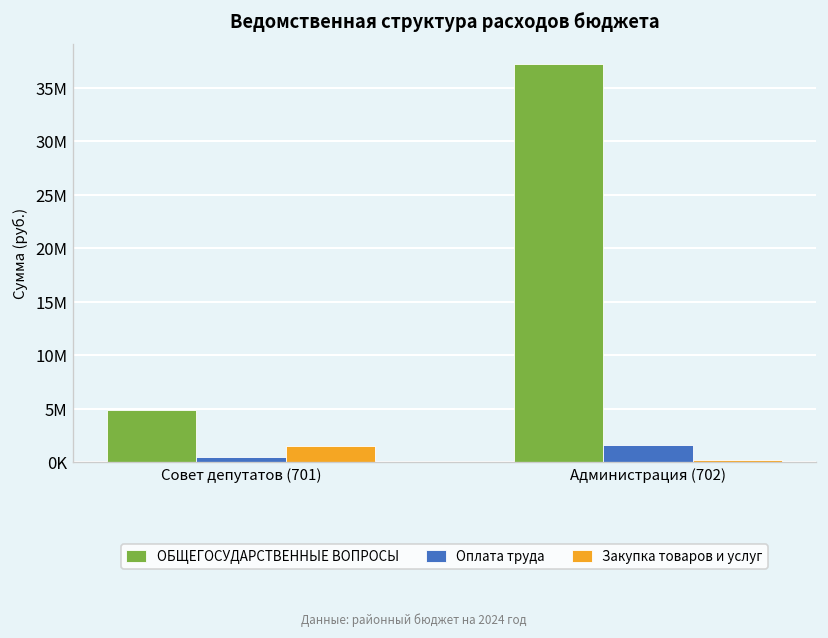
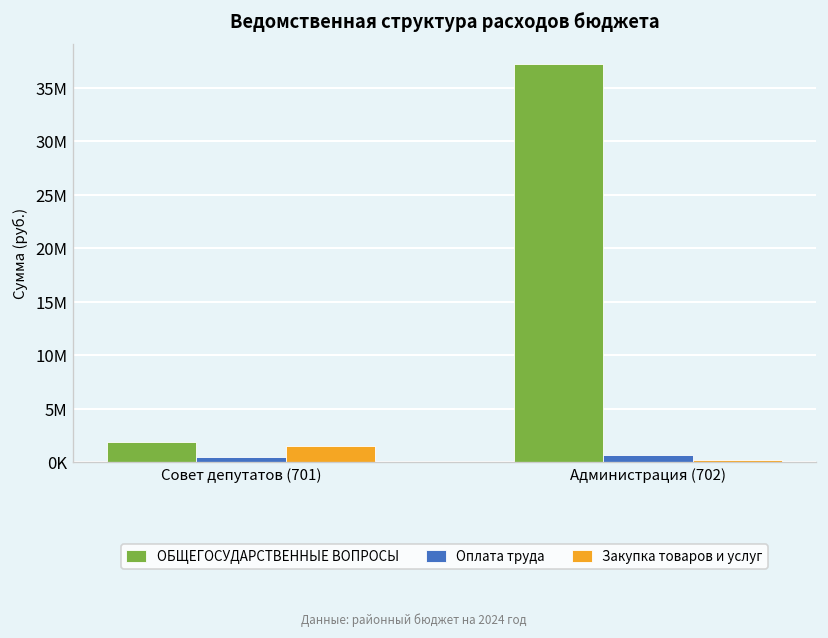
ОБЩЕГОСУДАРСТВЕННЫЕ ВОПРОСЫ, Совет депутатов (701): 5000000 -> 2000000
Оплата труда, Администрация (702): 2000000 -> 1000000
